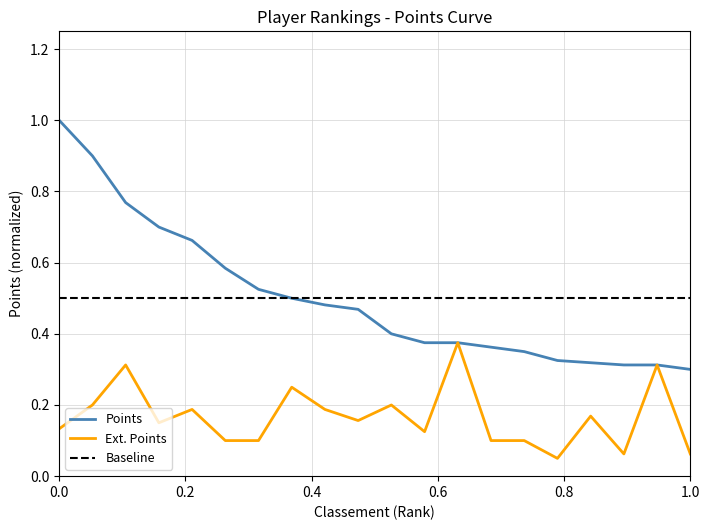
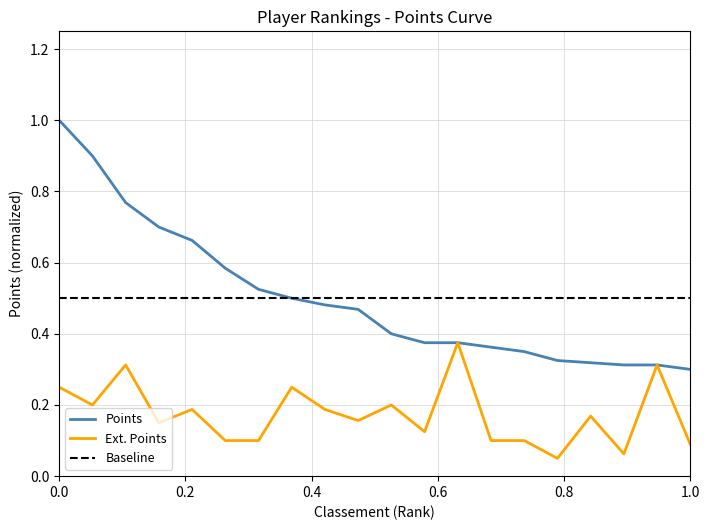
Ext. Points, 0.0: 0.13 -> 0.25
Ext. Points, 1.0: 0.06 -> 0.09
